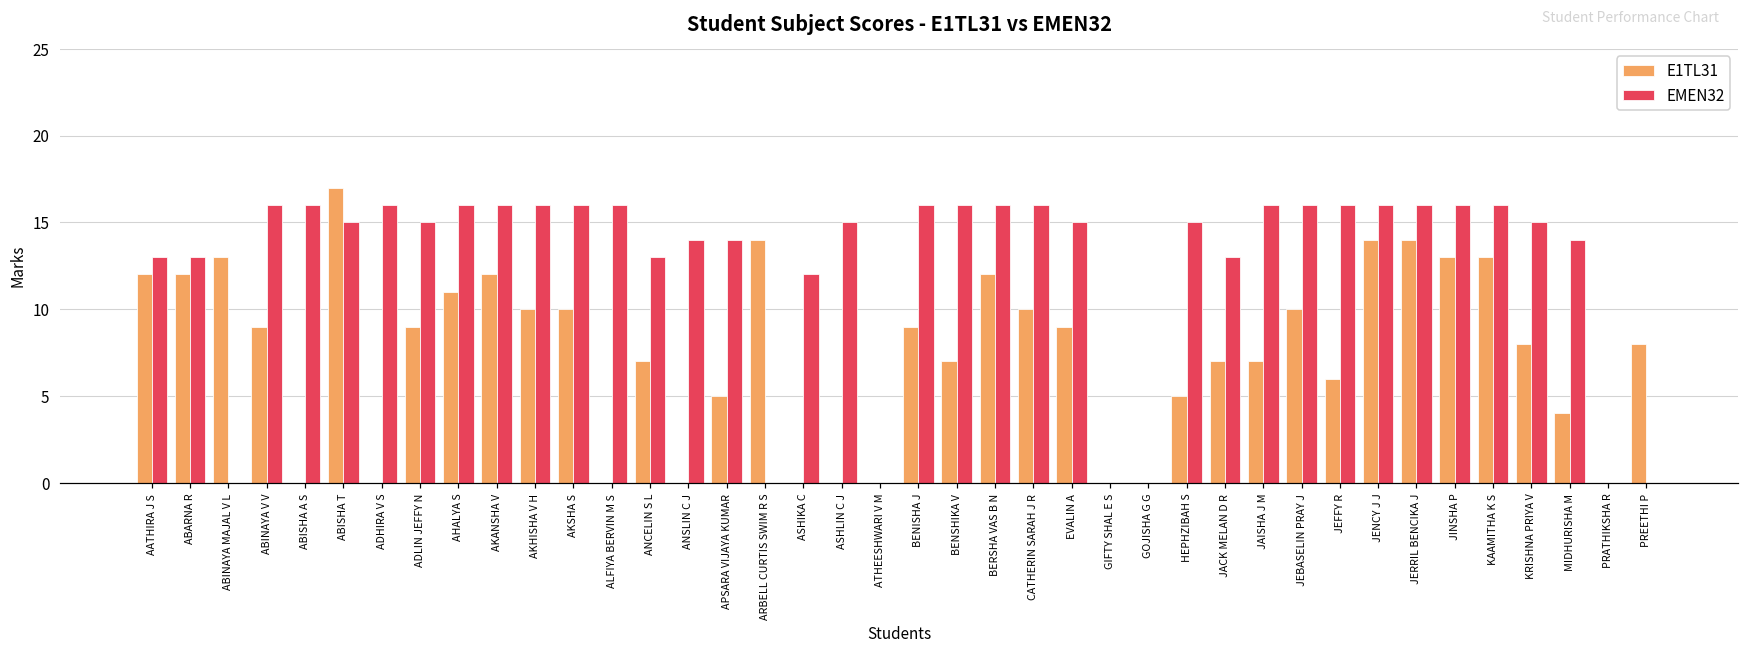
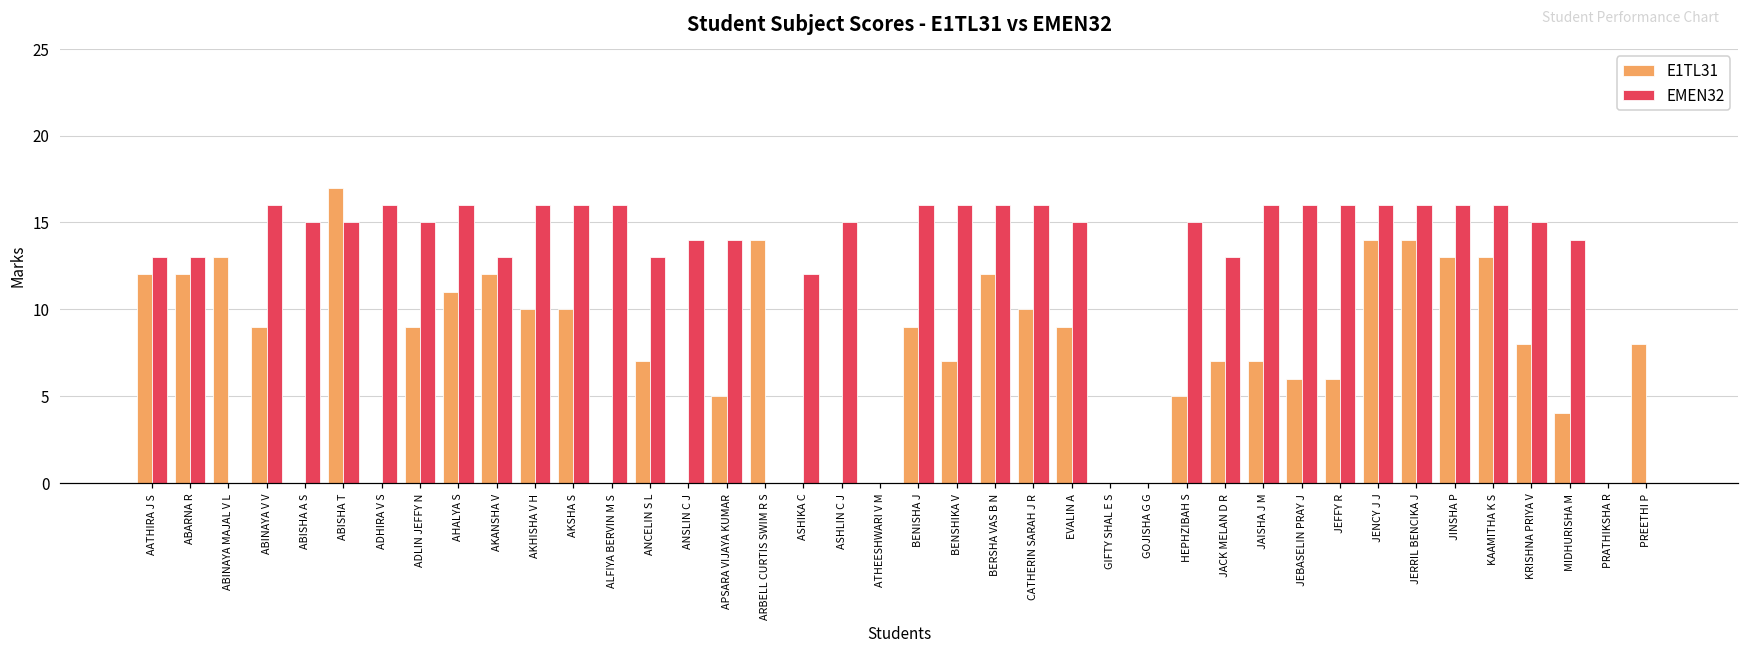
EMEN32, ABISHA A S: 16 -> 15
EMEN32, AKANSHA V: 16 -> 13
E1TL31, JEBASELIN PRAY J: 10 -> 6
